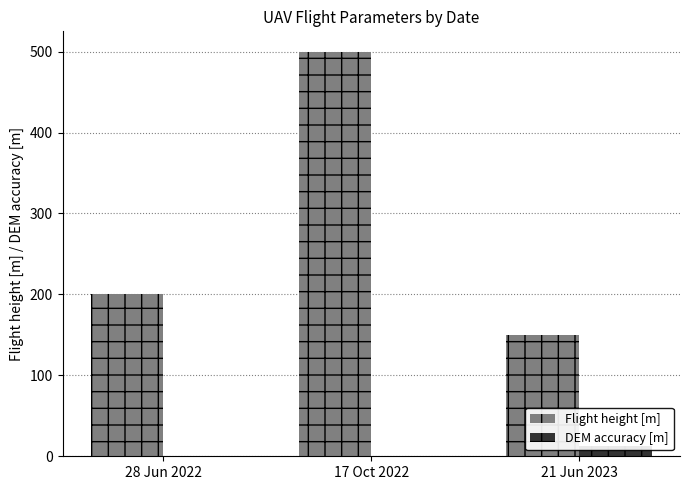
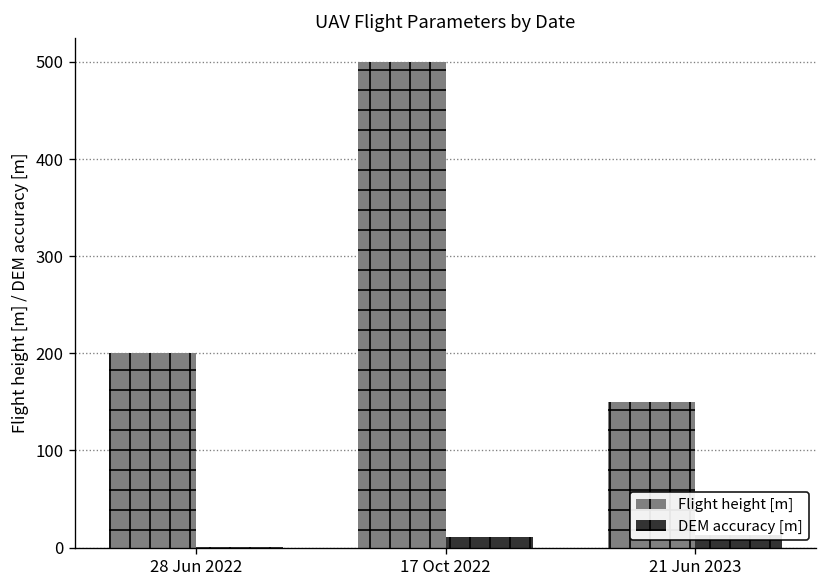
DEM accuracy [m], 17 Oct 2022: 0 -> 10
